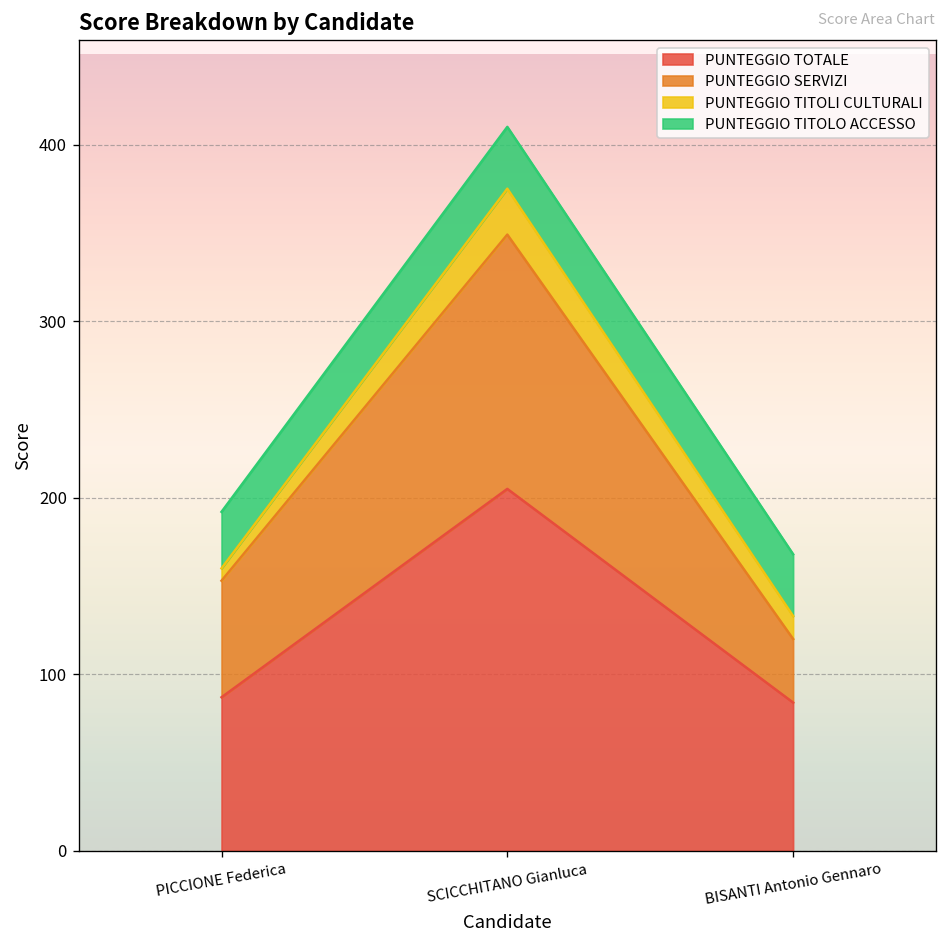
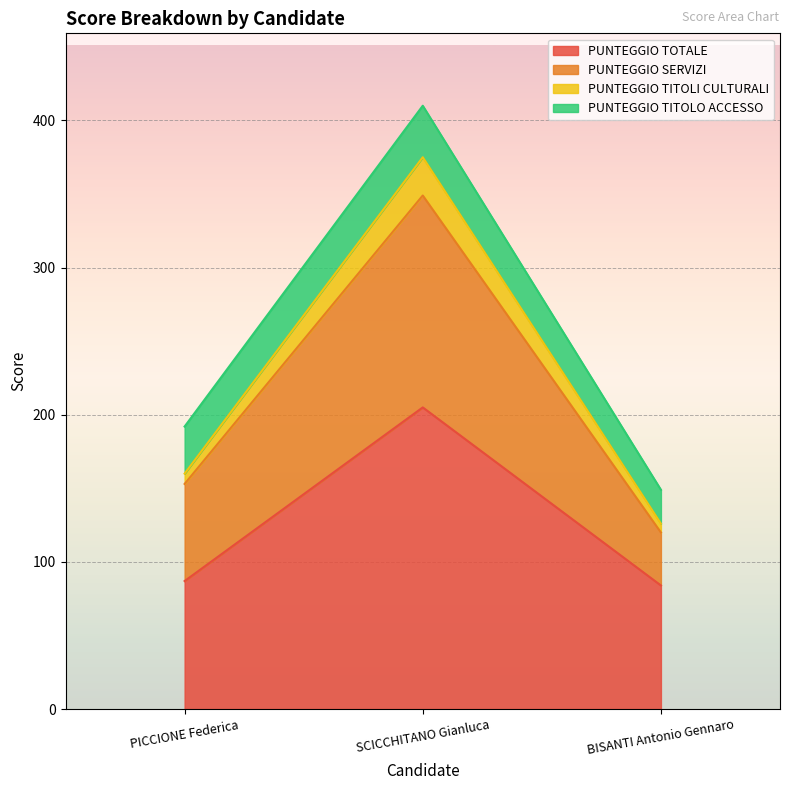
PUNTEGGIO TITOLI CULTURALI, BISANTI Antonio Gennaro: 13 -> 6
PUNTEGGIO TITOLO ACCESSO, BISANTI Antonio Gennaro: 35 -> 23
